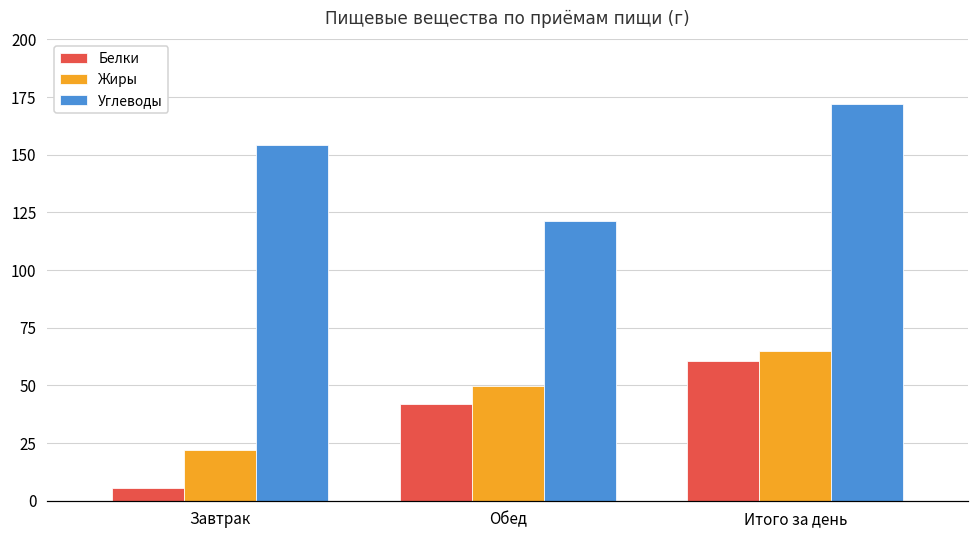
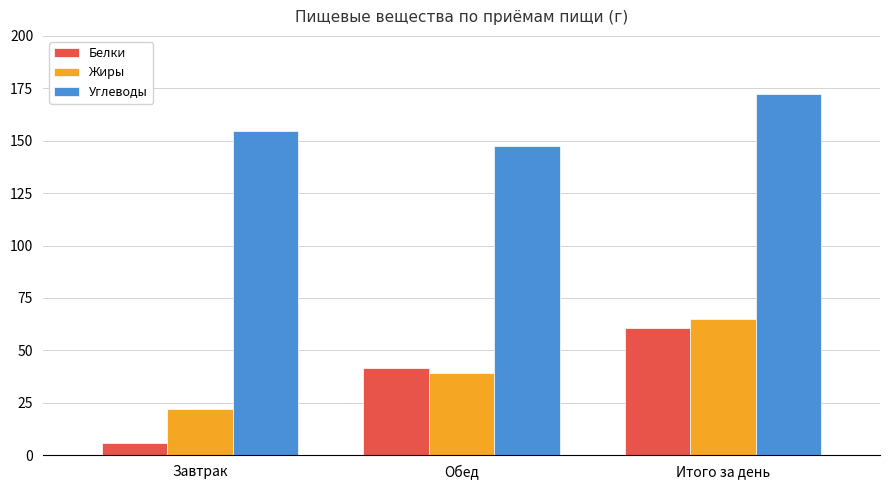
Жиры, Обед: 50 -> 39
Углеводы, Обед: 122 -> 147
